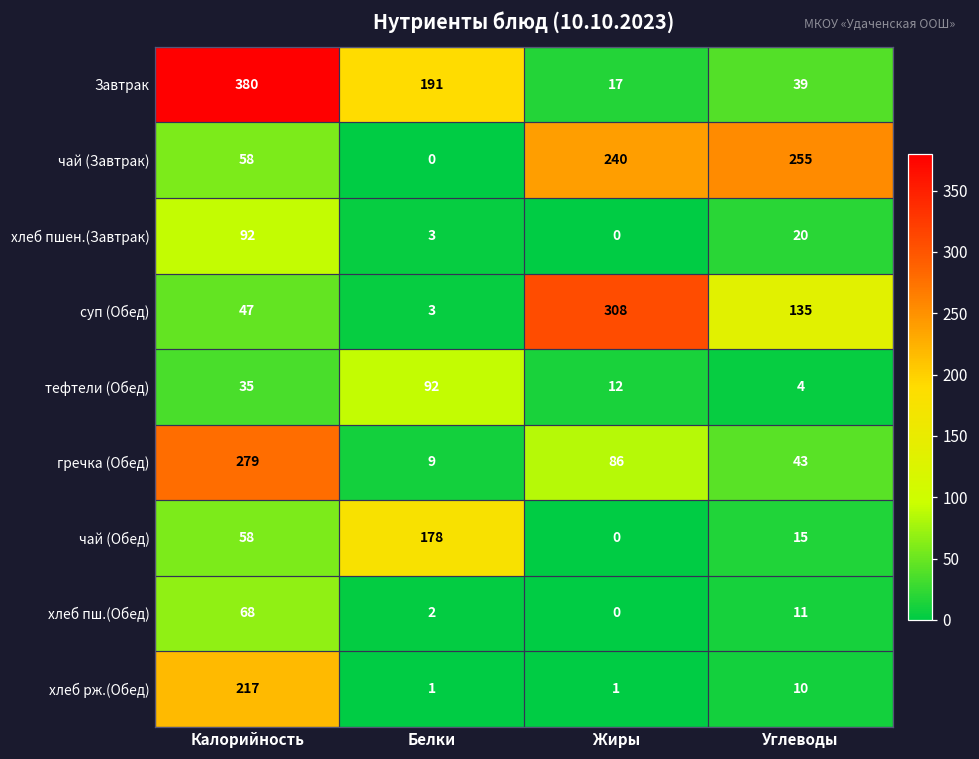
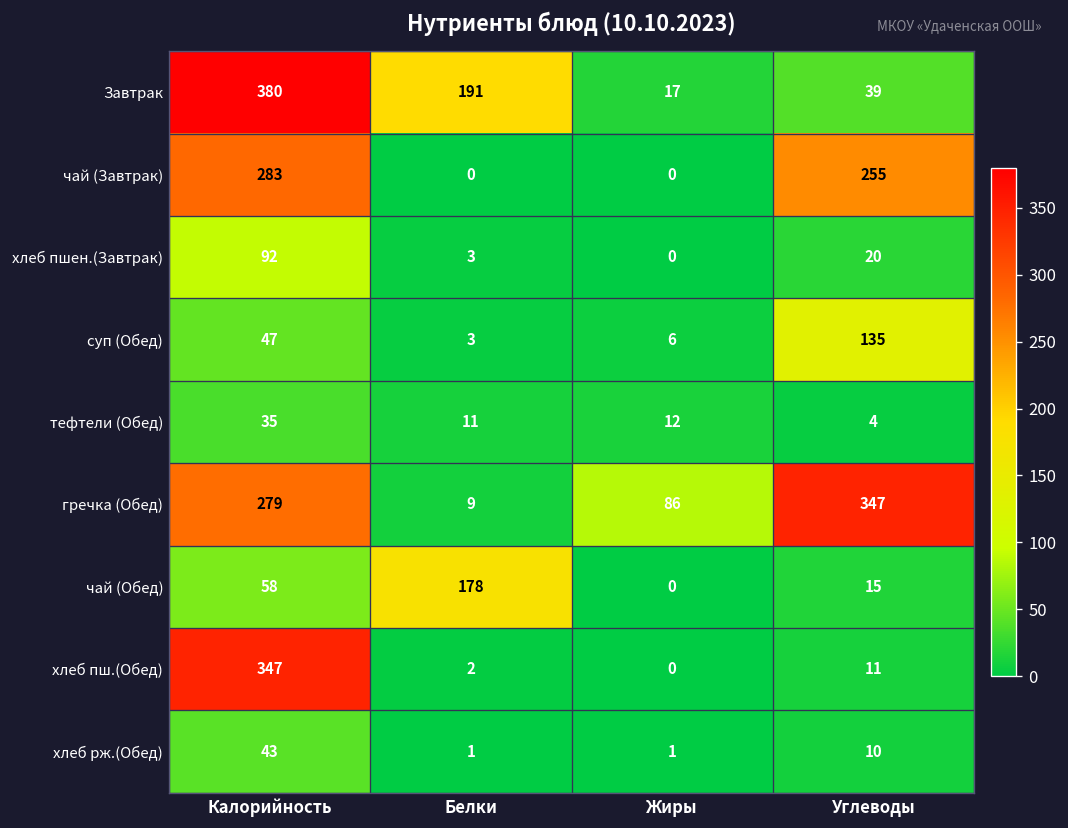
чай (Завтрак), Калорийность: 58 -> 283
чай (Завтрак), Жиры: 240 -> 0
суп (Обед), Жиры: 308 -> 6
тефтели (Обед), Белки: 92 -> 11
гречка (Обед), Углеводы: 43 -> 347
хлеб пш.(Обед), Калорийность: 68 -> 347
хлеб рж.(Обед), Калорийность: 217 -> 43
